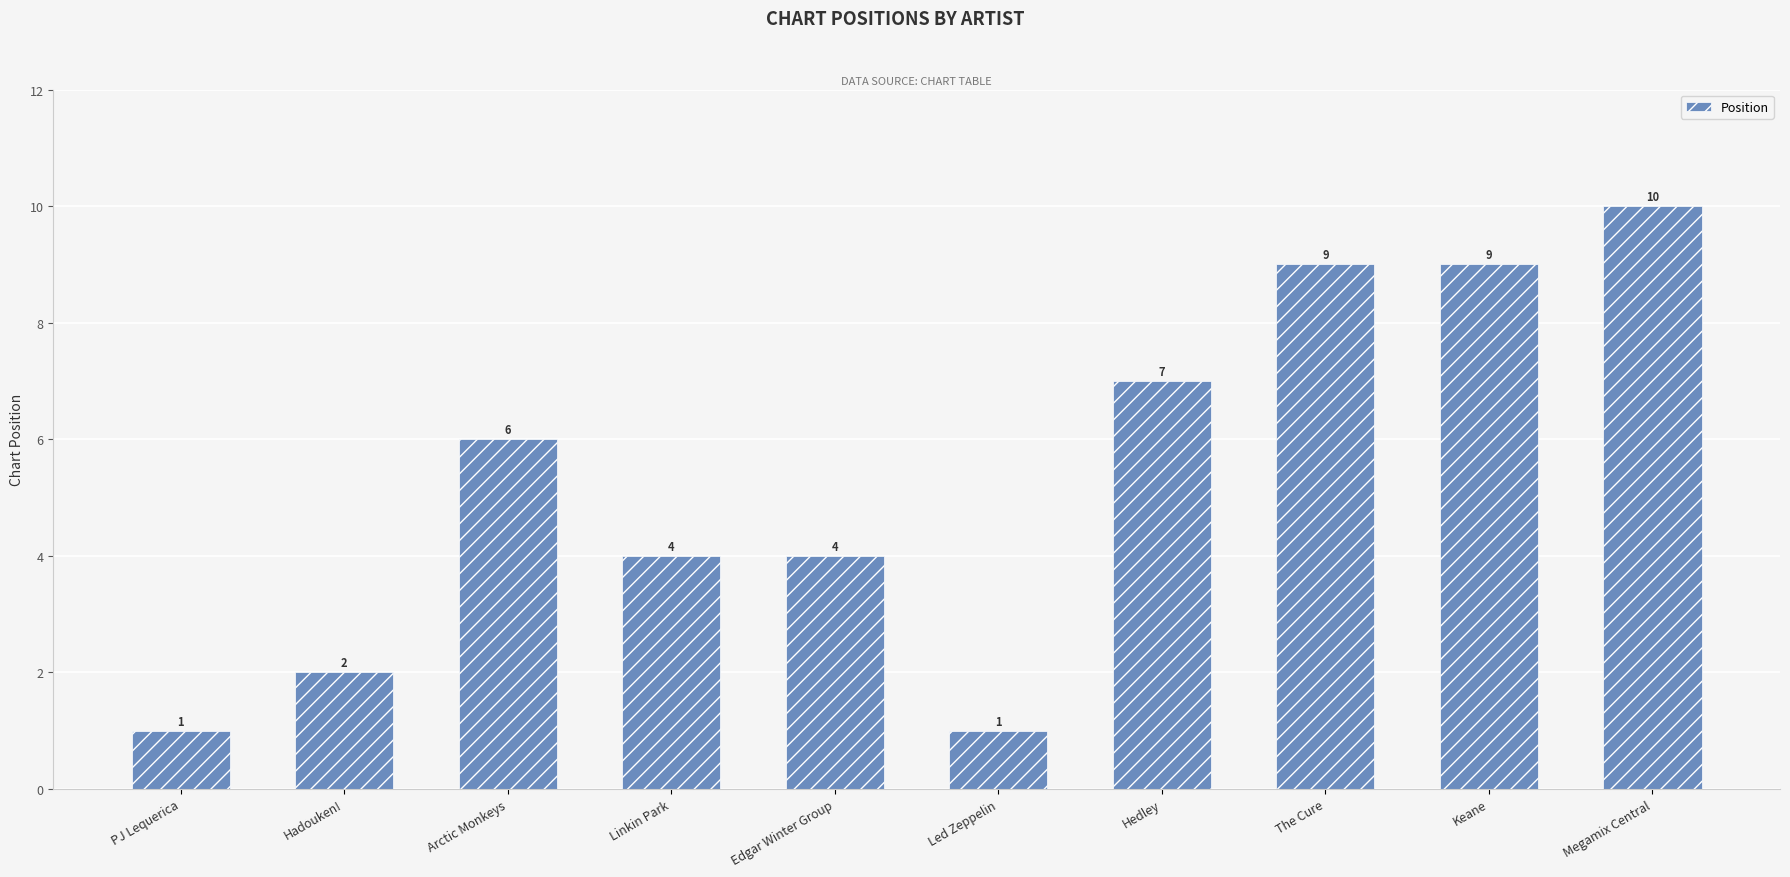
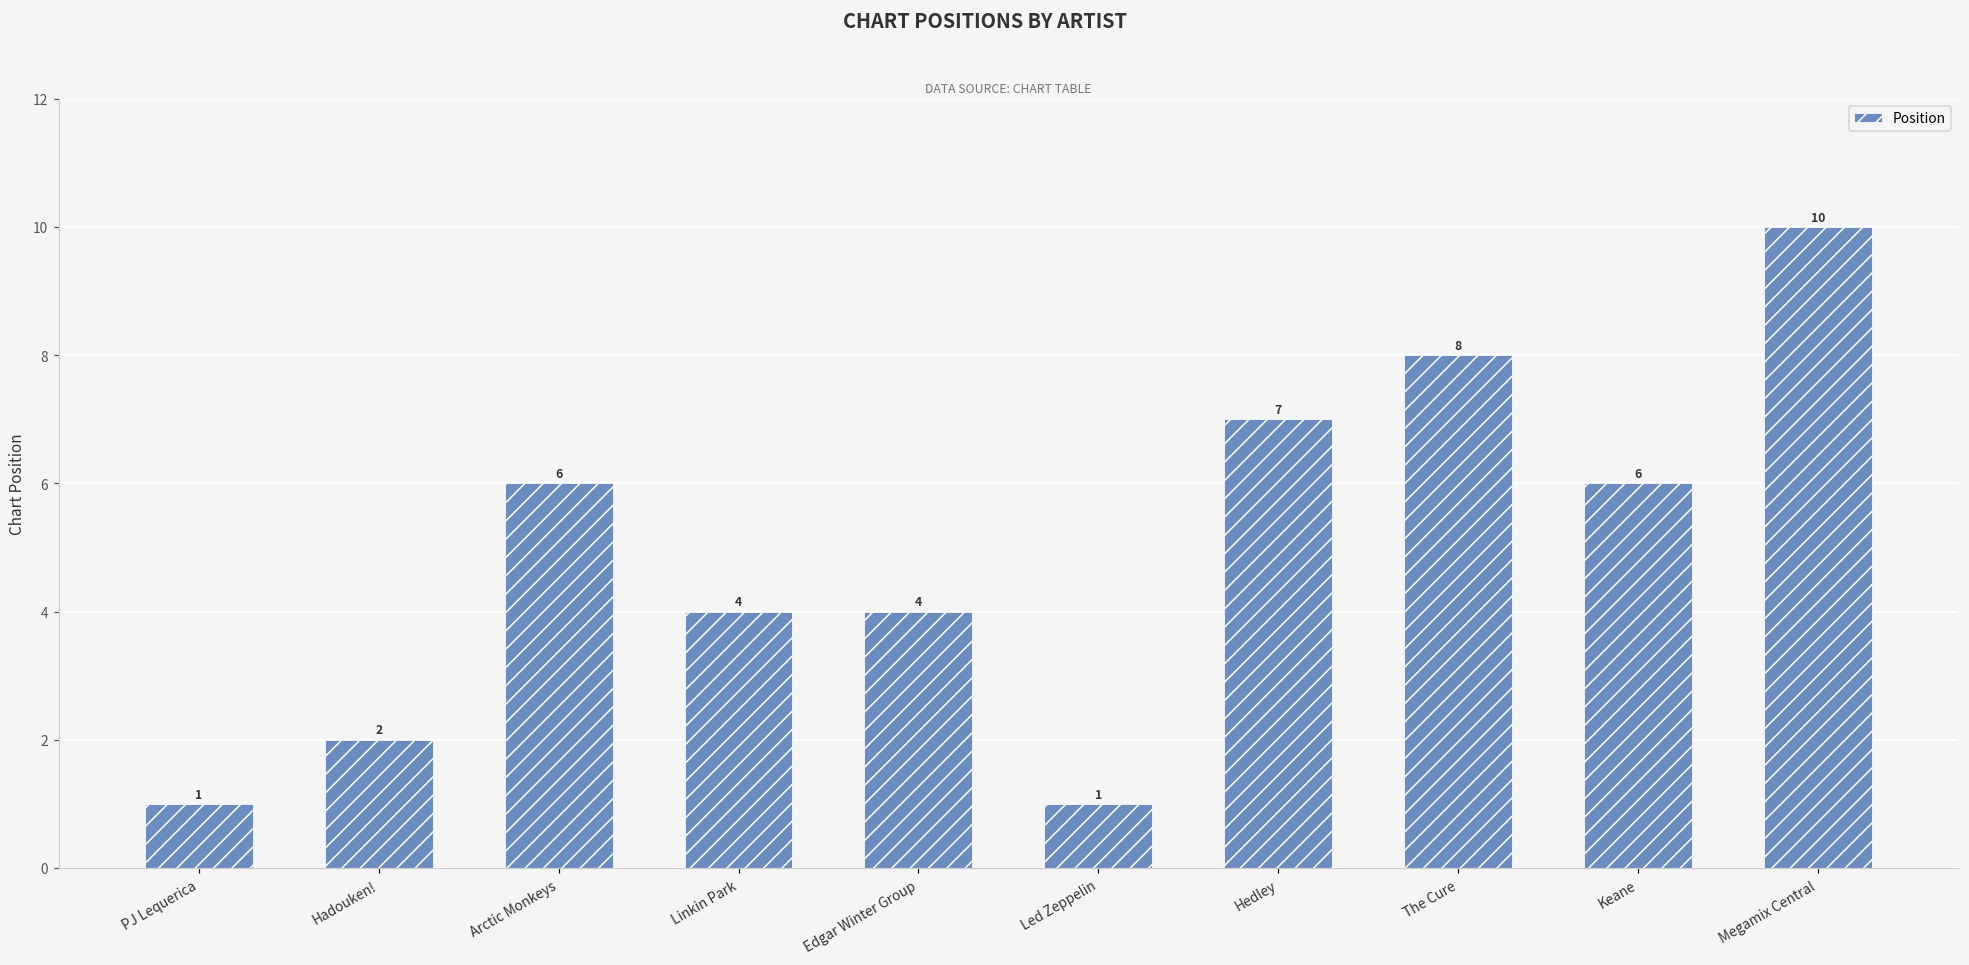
The Cure: 9 -> 8
Keane: 9 -> 6
